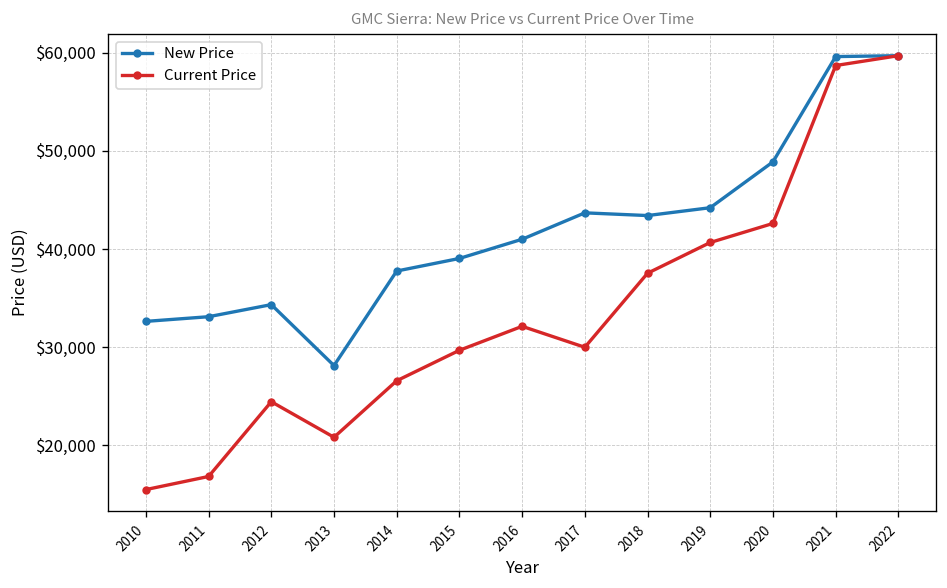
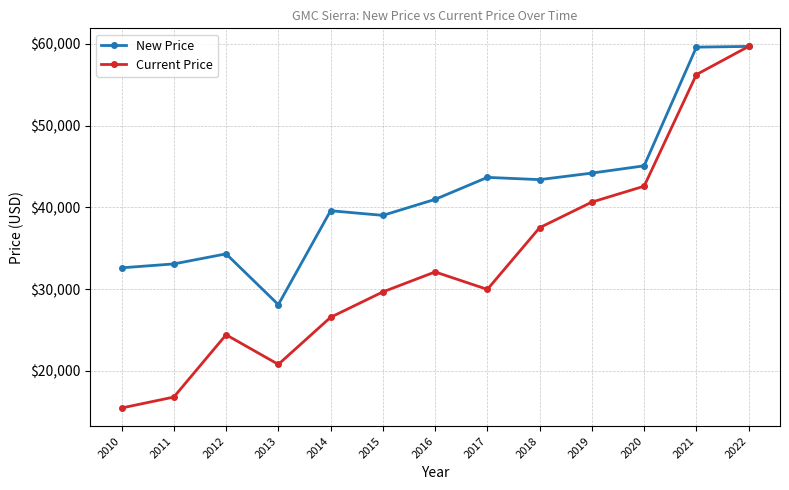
New Price, 2014: $38,000 -> $40,000
New Price, 2020: $49,000 -> $45,000
Current Price, 2021: $59,000 -> $56,000
